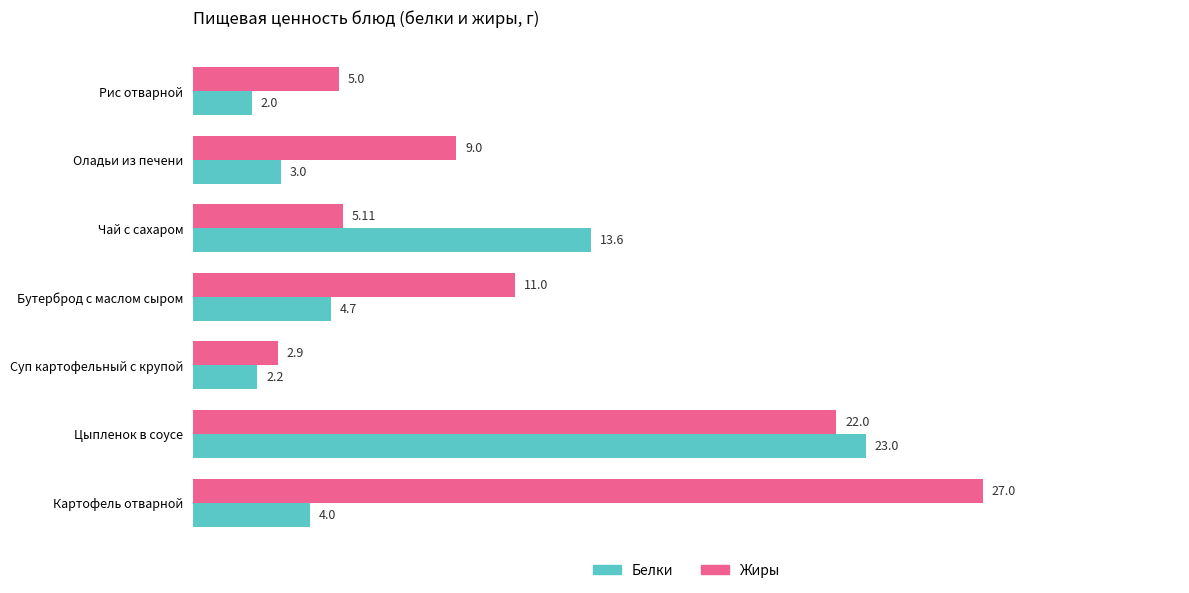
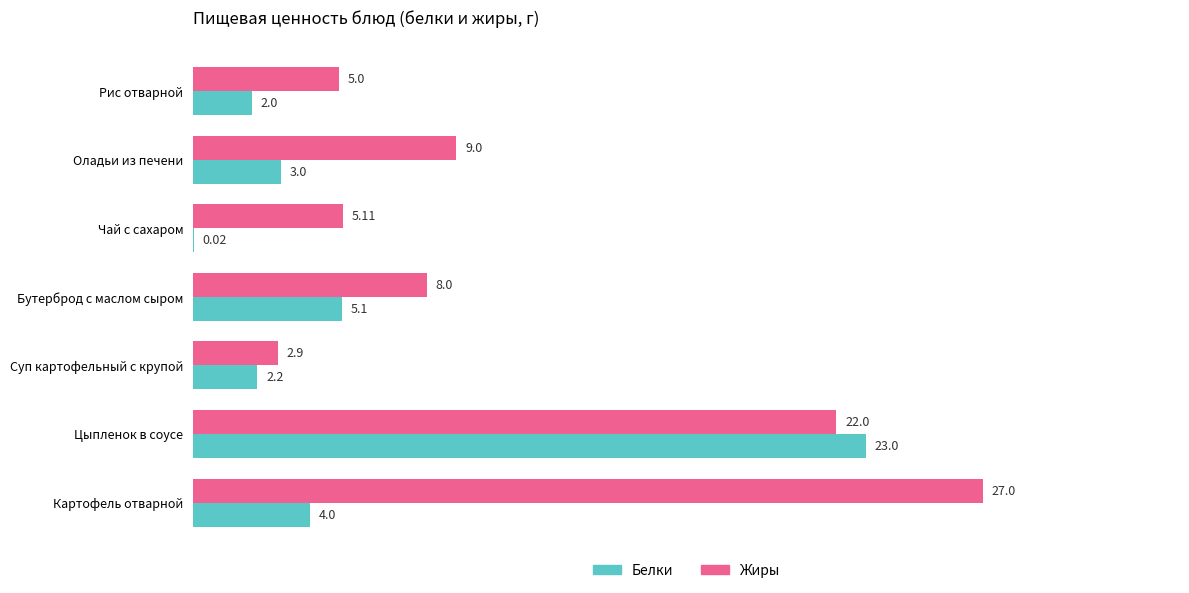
Белки, Чай с сахаром: 13.6 -> 0.02
Жиры, Бутерброд с маслом сыром: 11.0 -> 8.0
Белки, Бутерброд с маслом сыром: 4.7 -> 5.1
